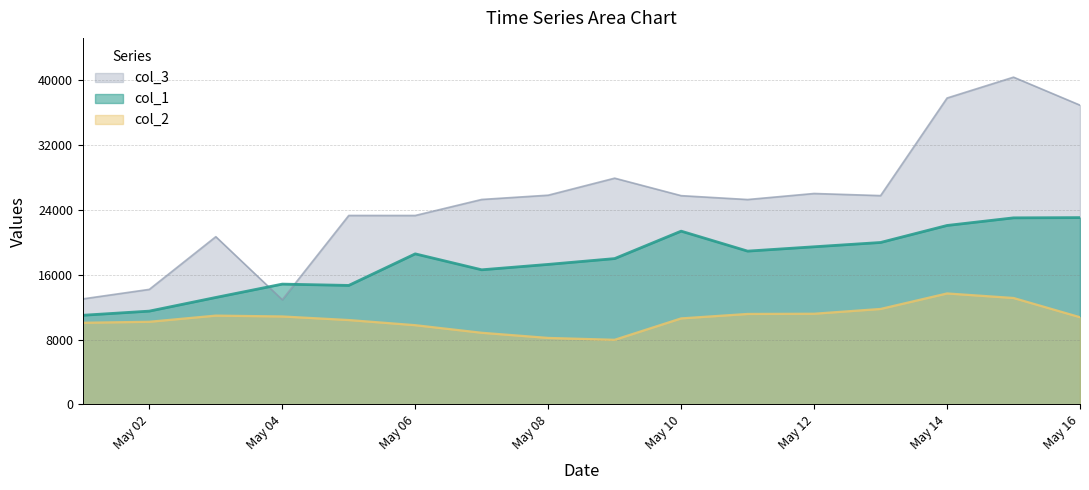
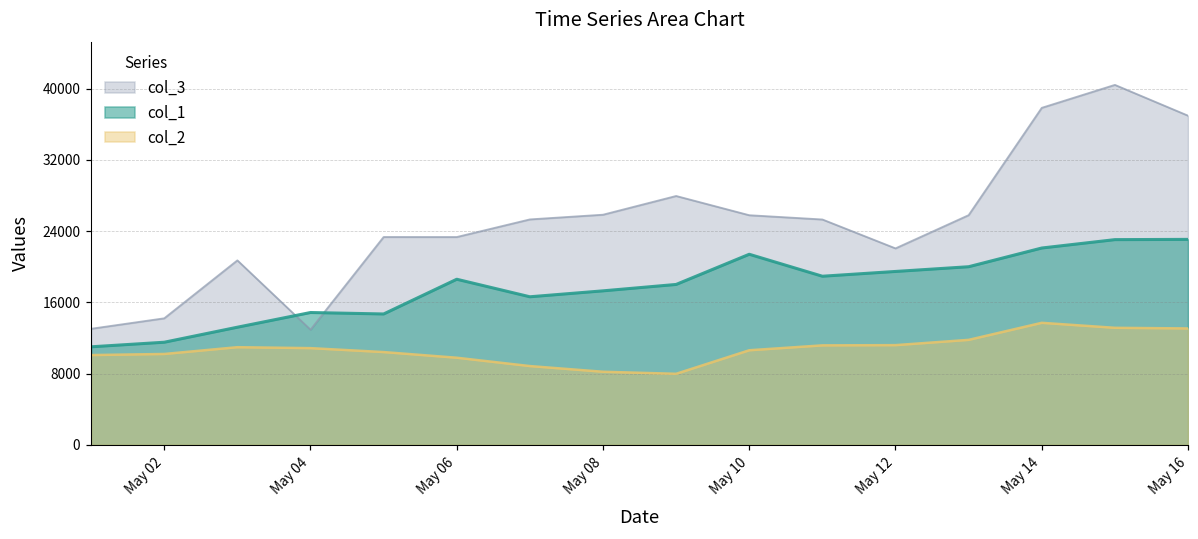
col_3, May 12: 26000 -> 22000
col_2, May 16: 11000 -> 13000
